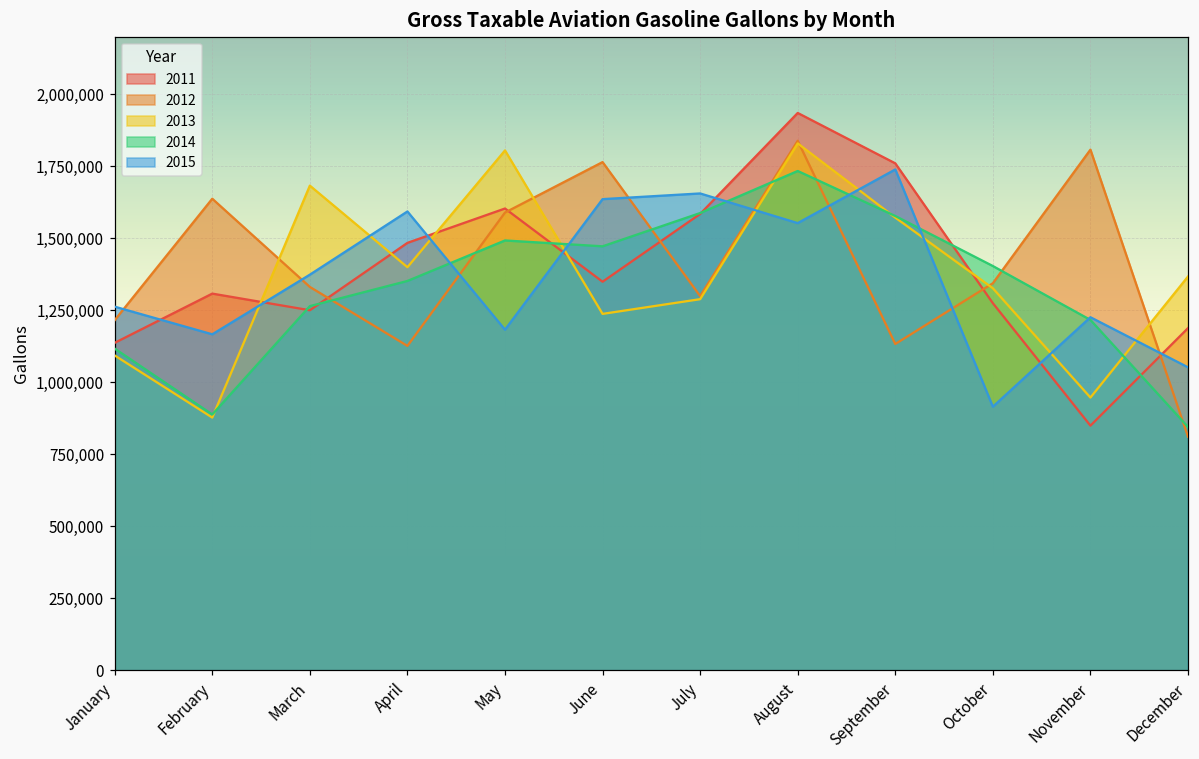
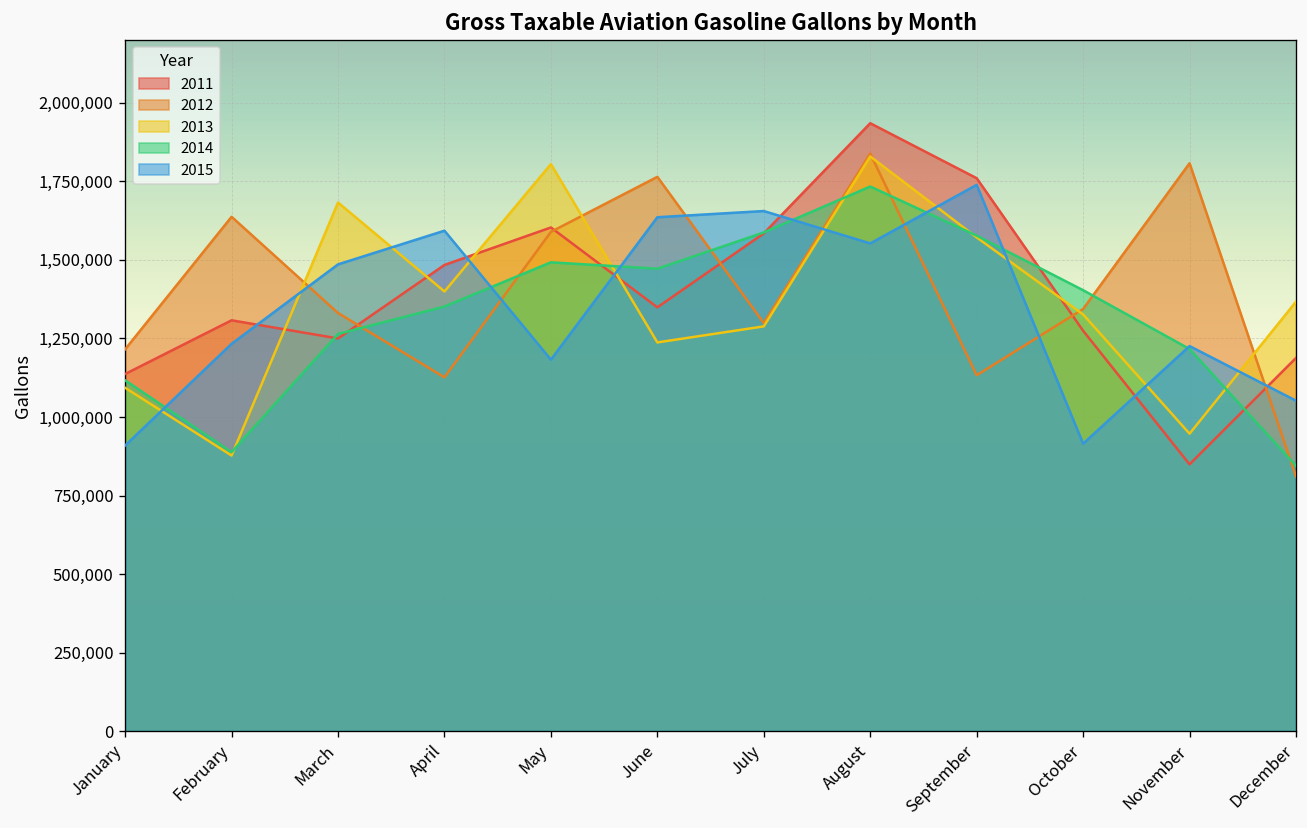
2015, January: 1,260,000 -> 910,000
2015, February: 1,170,000 -> 1,230,000
2015, March: 1,370,000 -> 1,490,000
